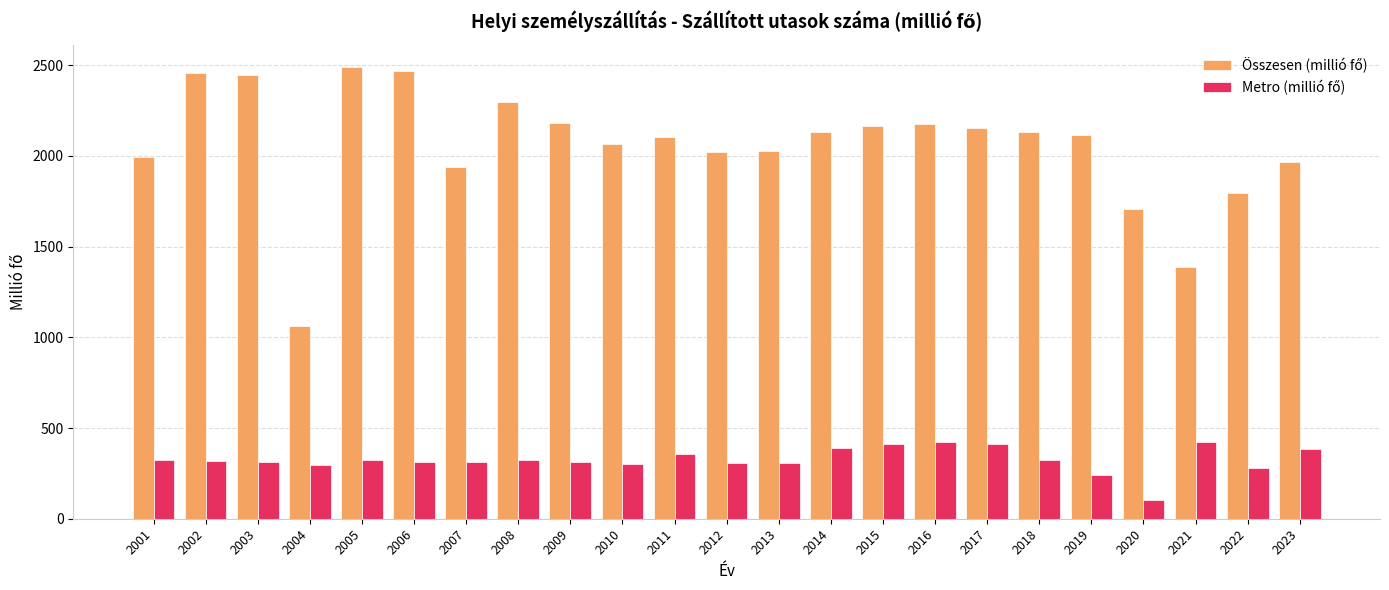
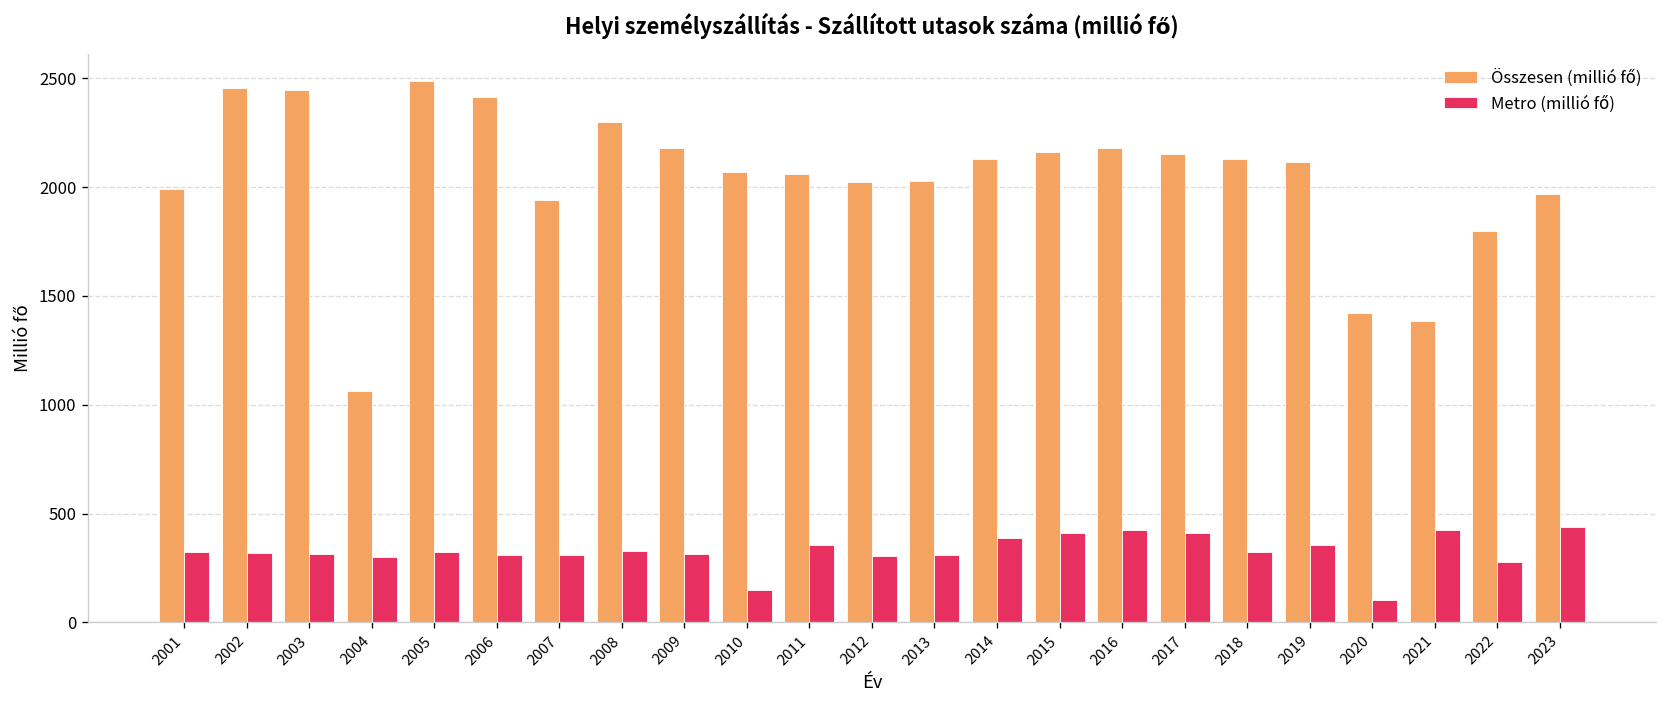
Összesen (millió fő), 2006: 2470 -> 2410
Metro (millió fő), 2010: 300 -> 150
Összesen (millió fő), 2011: 2110 -> 2060
Metro (millió fő), 2019: 240 -> 350
Összesen (millió fő), 2020: 1710 -> 1420
Metro (millió fő), 2023: 380 -> 440
